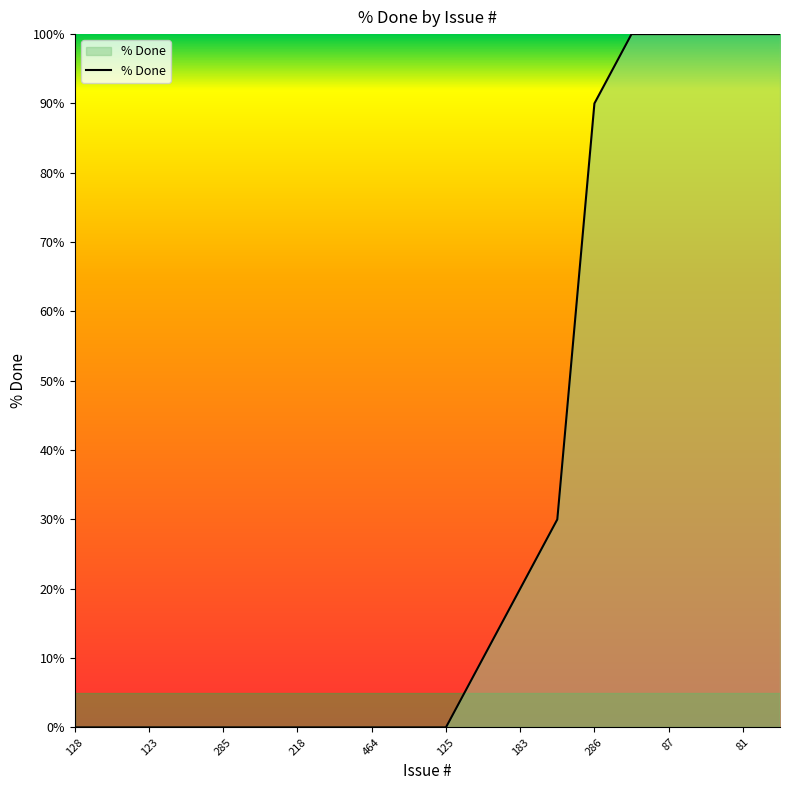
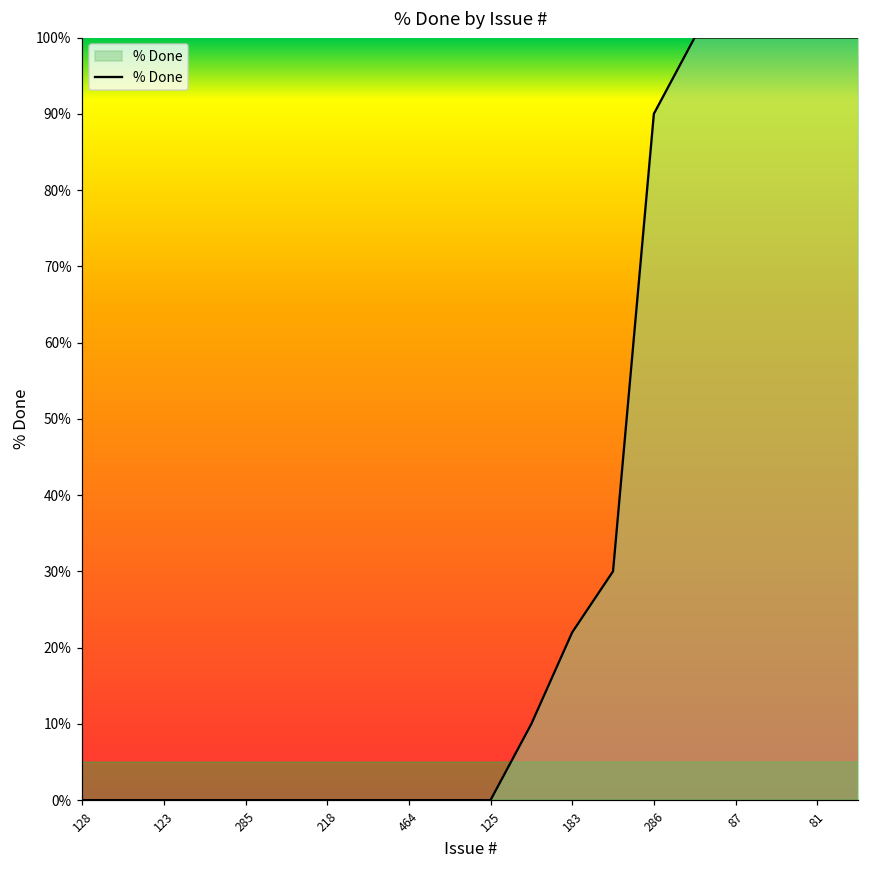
183: 20% -> 22%
